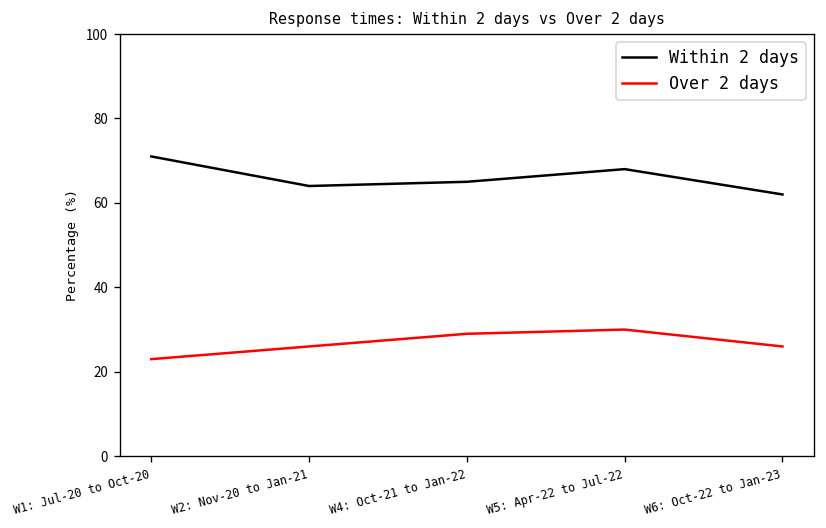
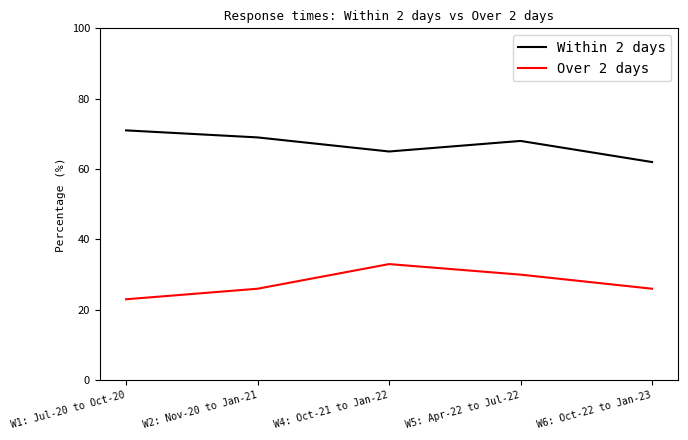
Within 2 days, W2: Nov-20 to Jan-21: 64 -> 69
Over 2 days, W4: Oct-21 to Jan-22: 29 -> 33
